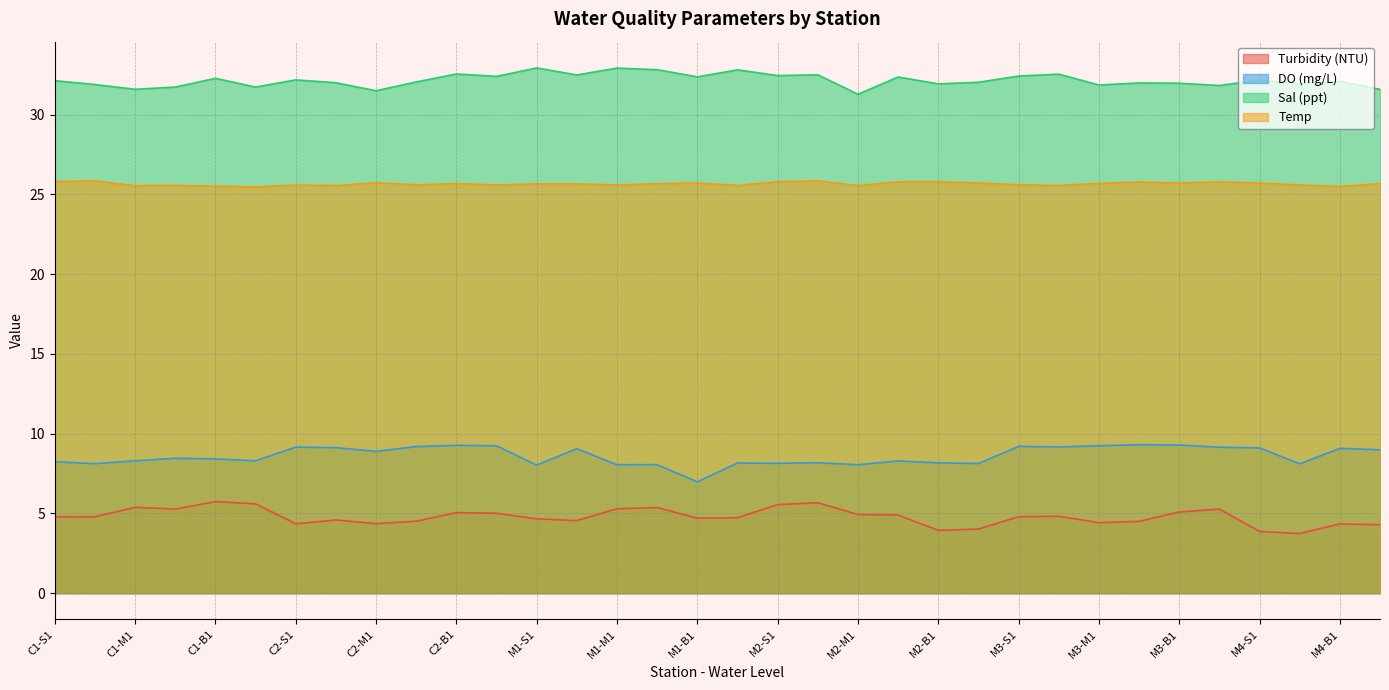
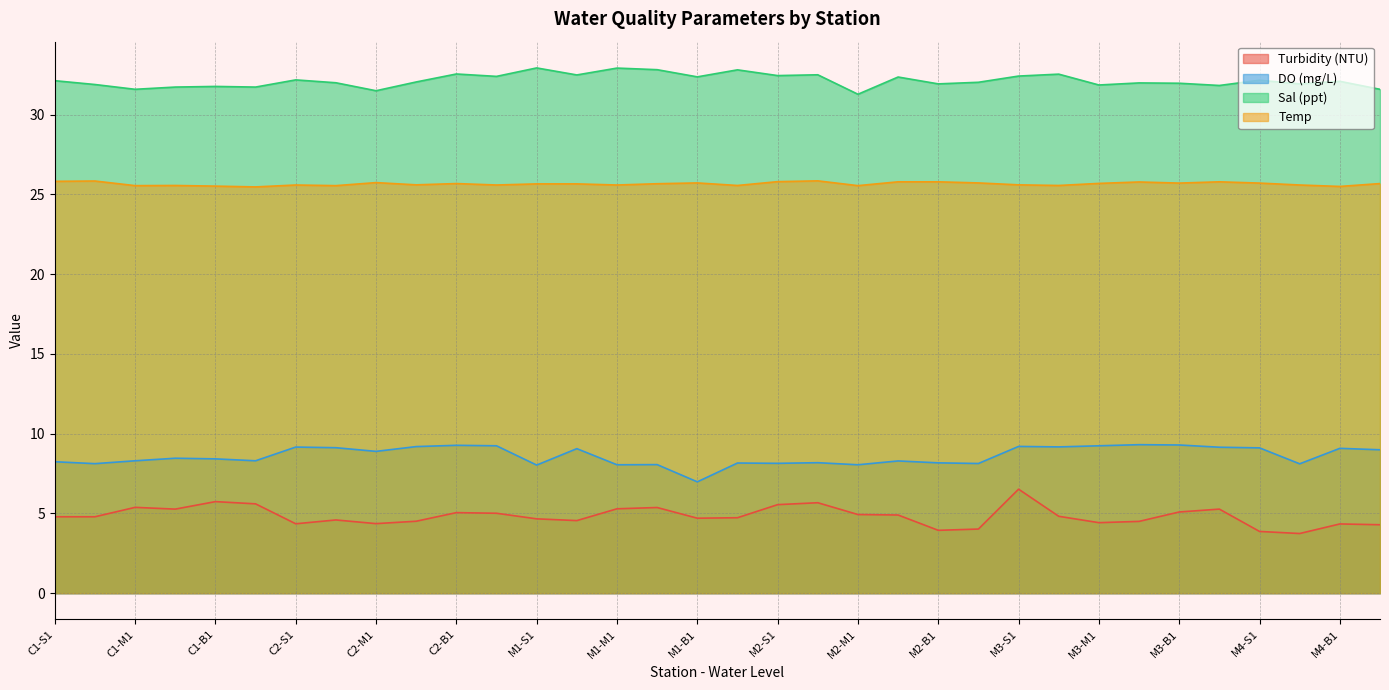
Sal (ppt), C1-B1: 32.3 -> 31.8
Turbidity (NTU), M3-S1: 4.8 -> 6.5
